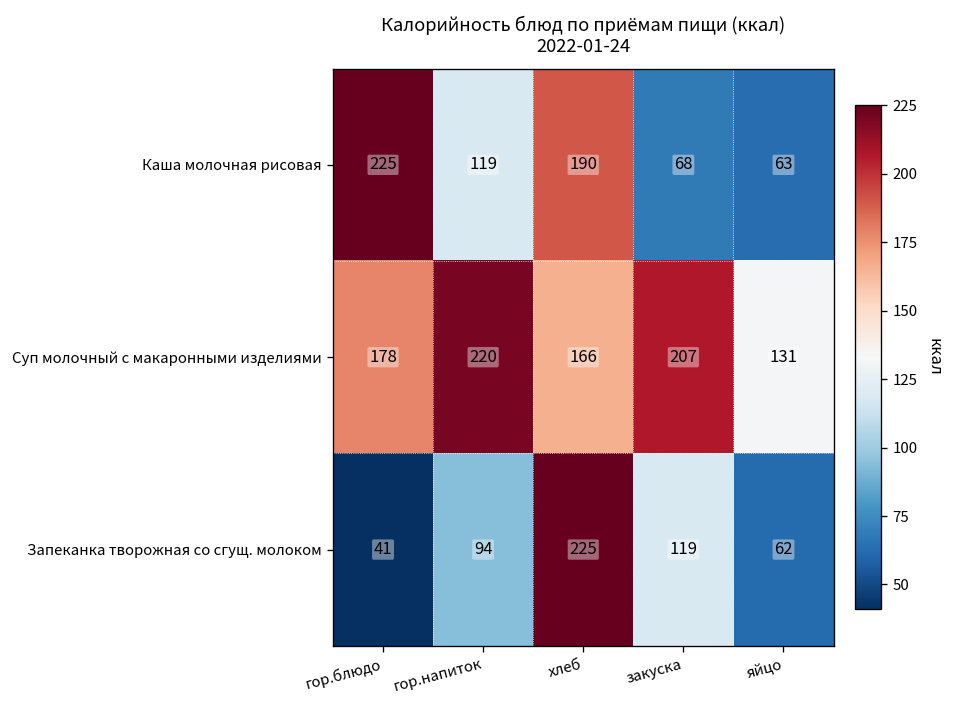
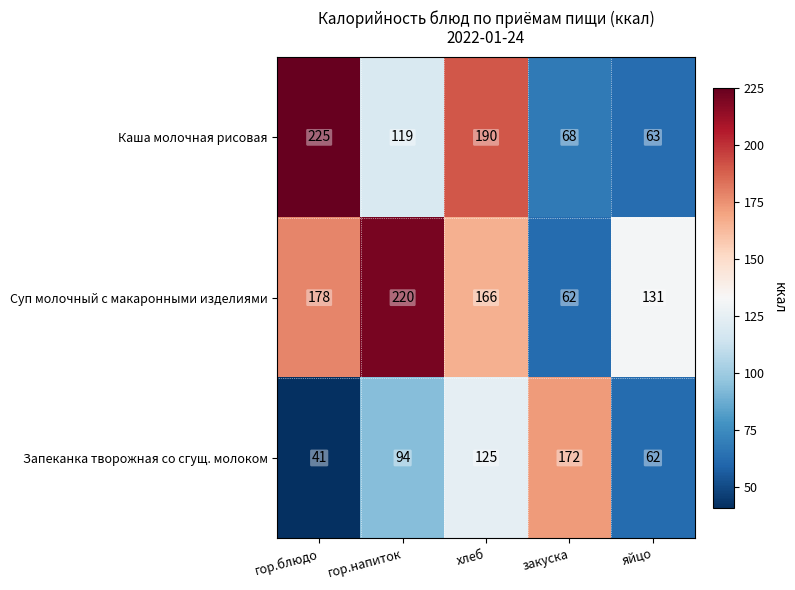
Суп молочный с макаронными изделиями, закуска: 207 -> 62
Запеканка творожная со сгущ. молоком, хлеб: 225 -> 125
Запеканка творожная со сгущ. молоком, закуска: 119 -> 172
